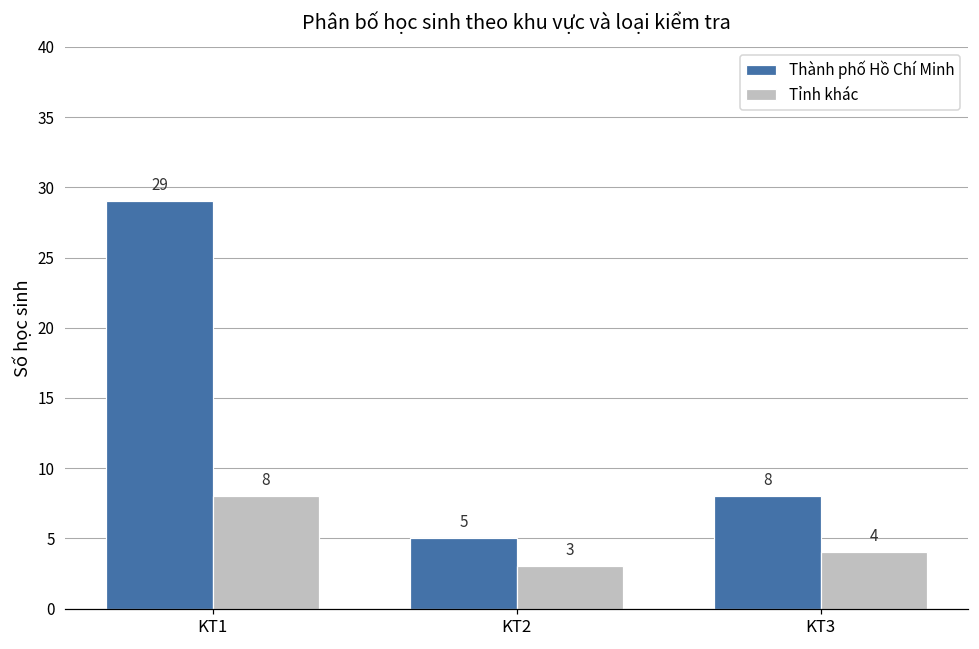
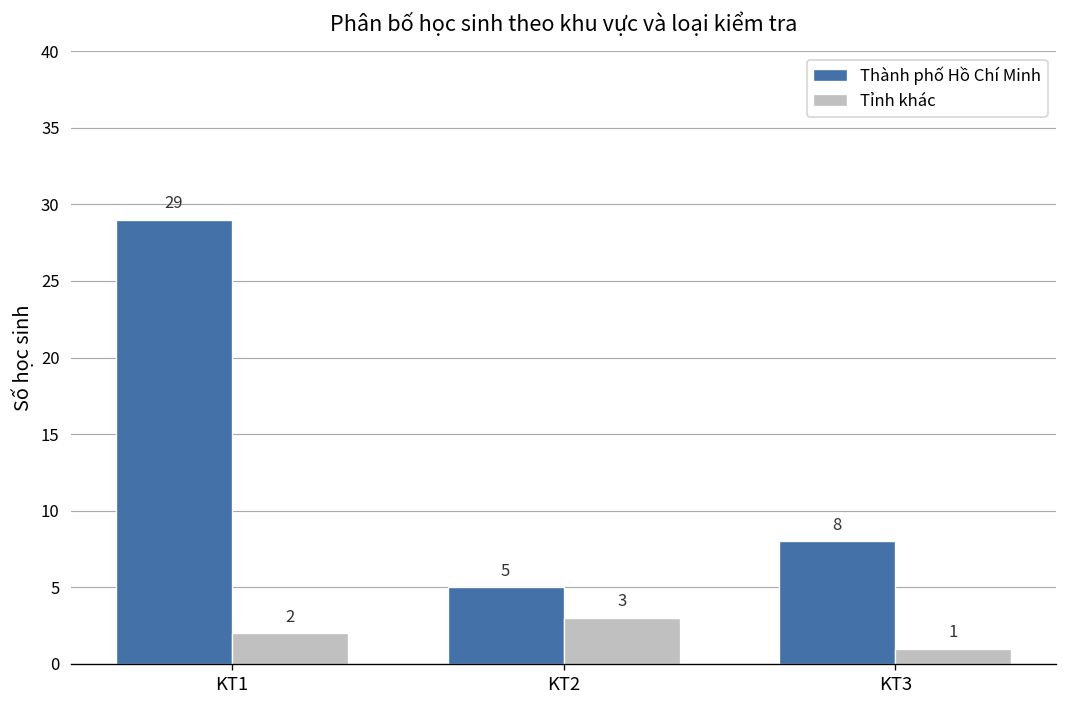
Tỉnh khác, KT1: 8 -> 2
Tỉnh khác, KT3: 4 -> 1
